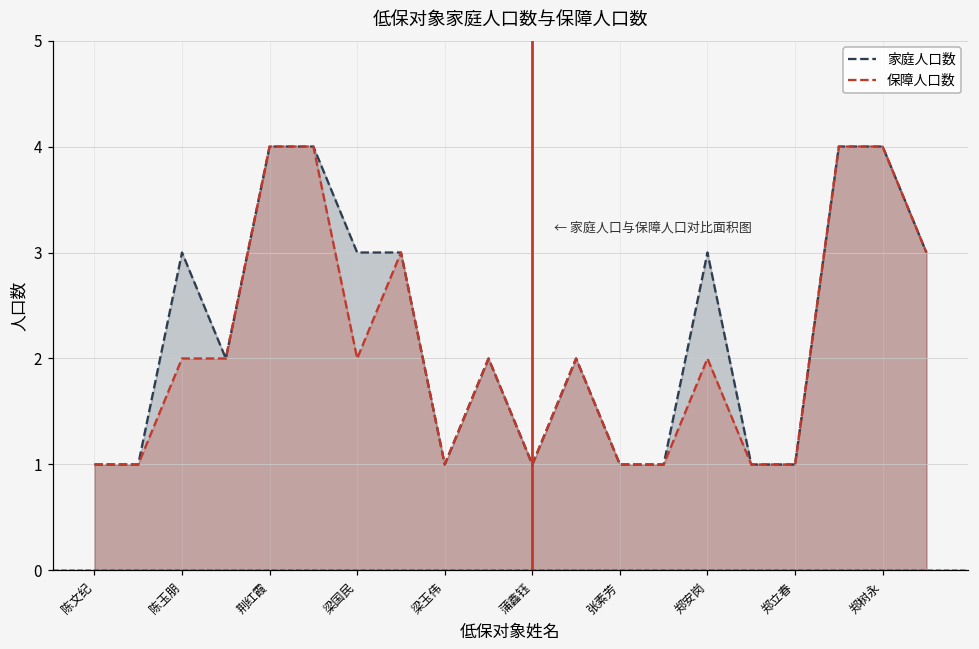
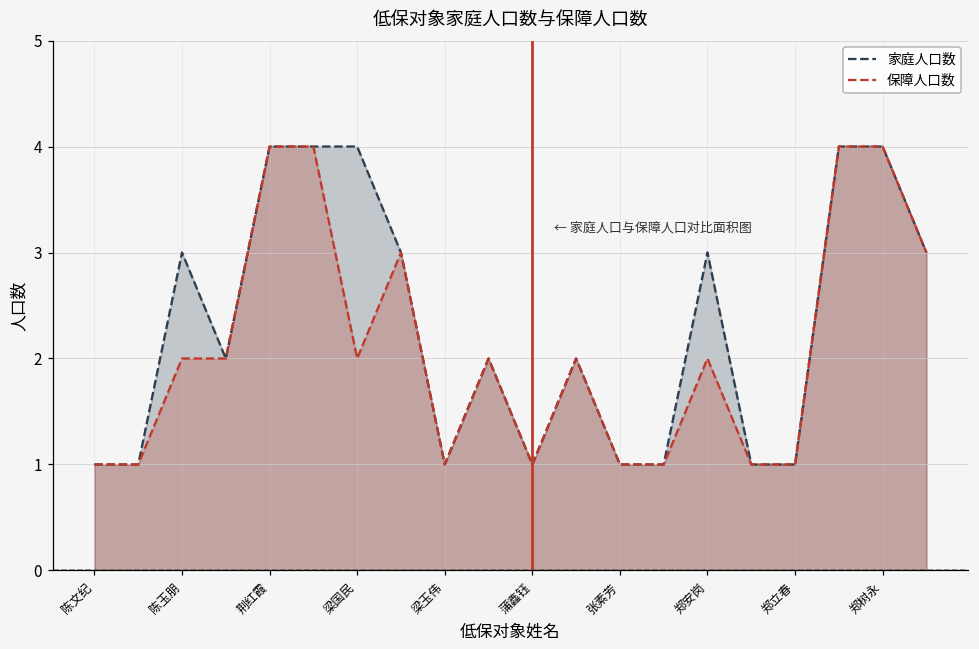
家庭人口数, 梁国民: 3 -> 4
